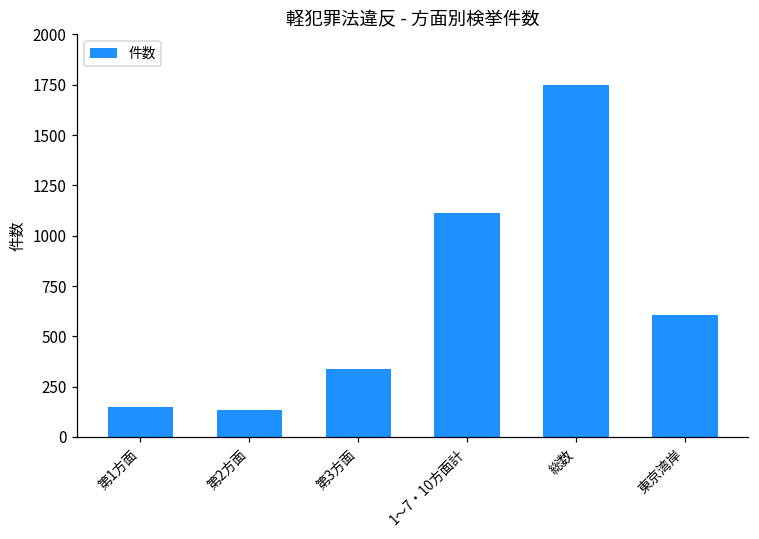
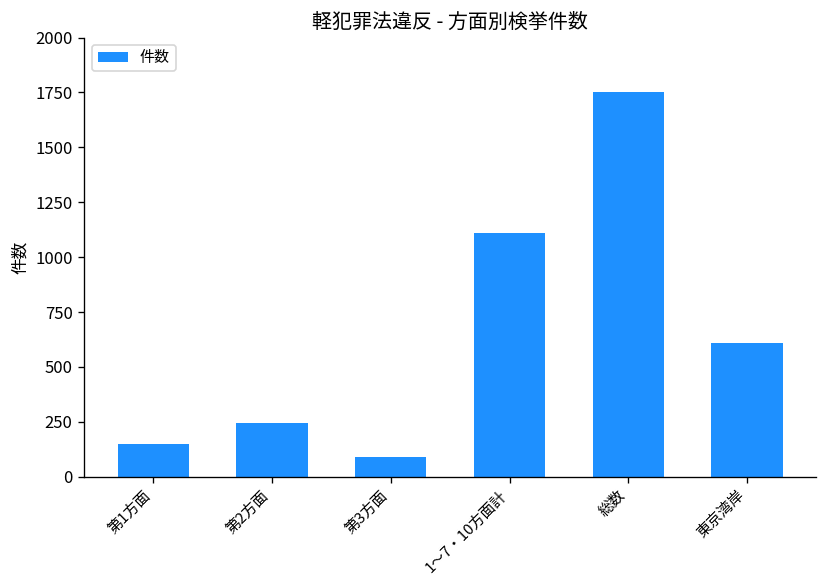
第2方面: 140 -> 240
第3方面: 340 -> 90
